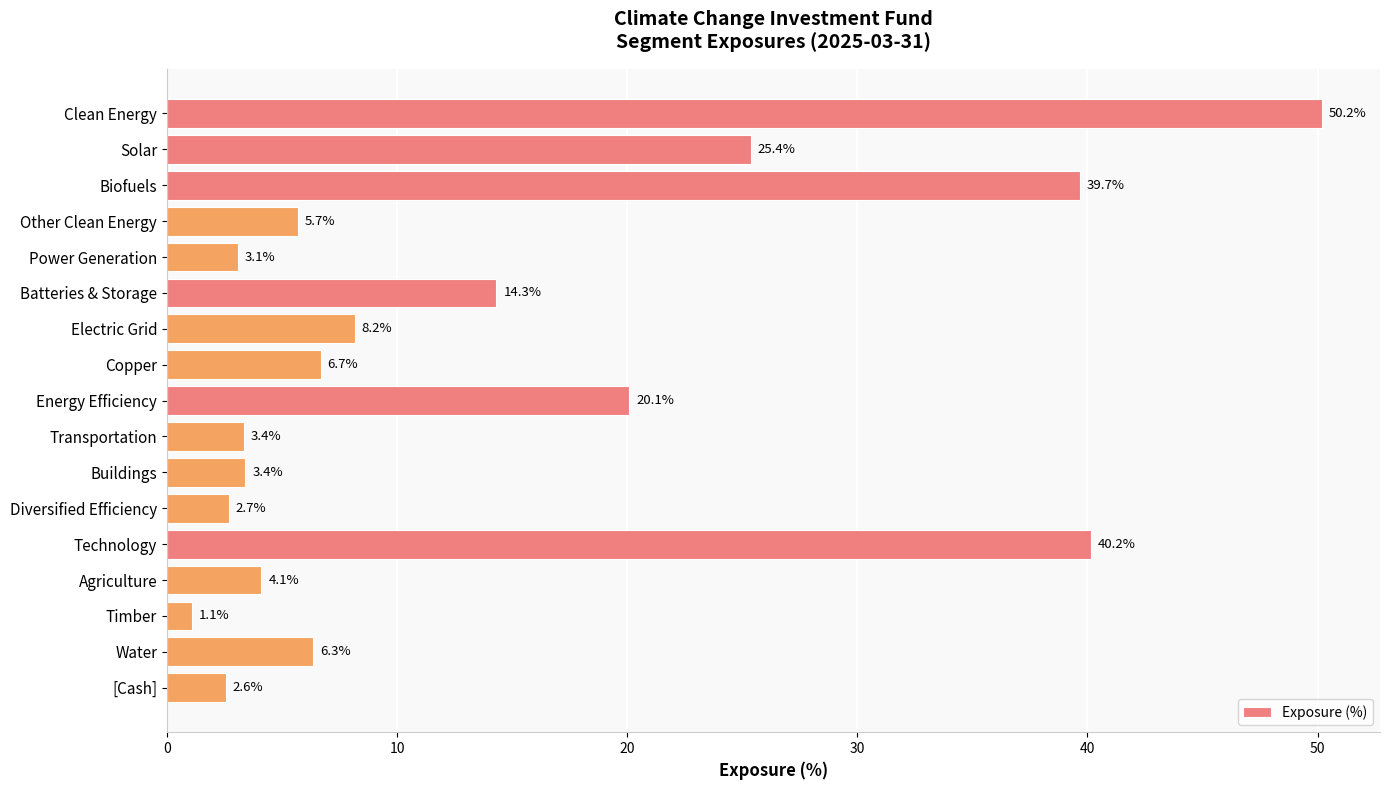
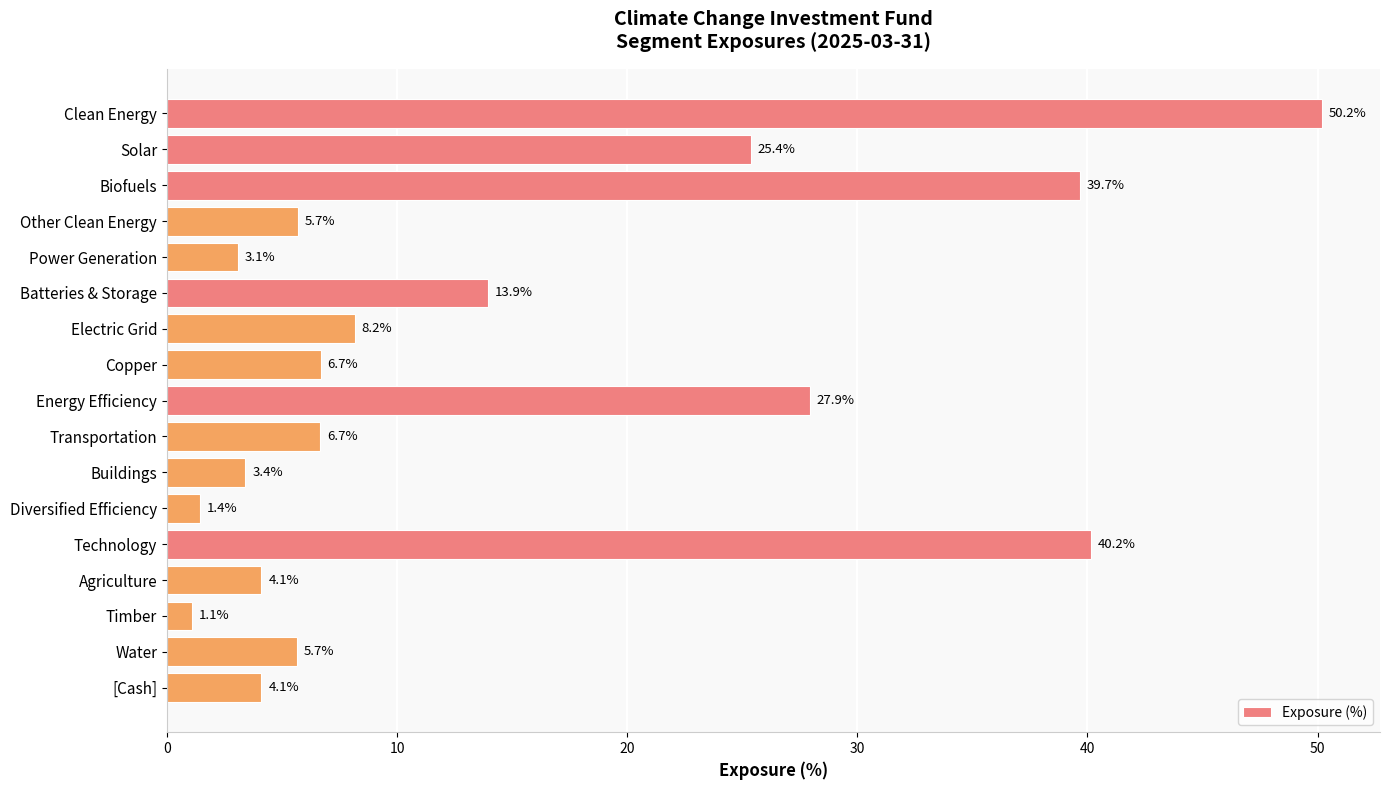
Batteries & Storage: 14.3% -> 13.9%
Energy Efficiency: 20.1% -> 27.9%
Transportation: 3.4% -> 6.7%
Diversified Efficiency: 2.7% -> 1.4%
Water: 6.3% -> 5.7%
[Cash]: 2.6% -> 4.1%
